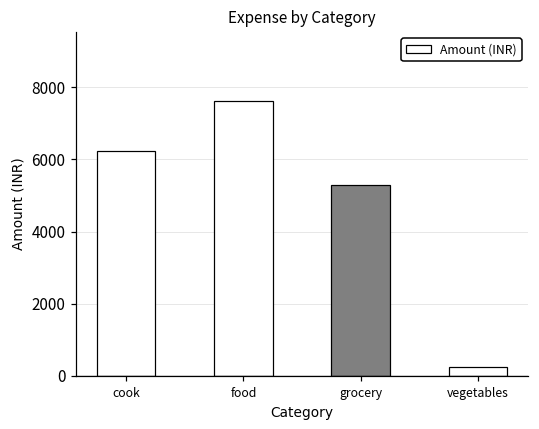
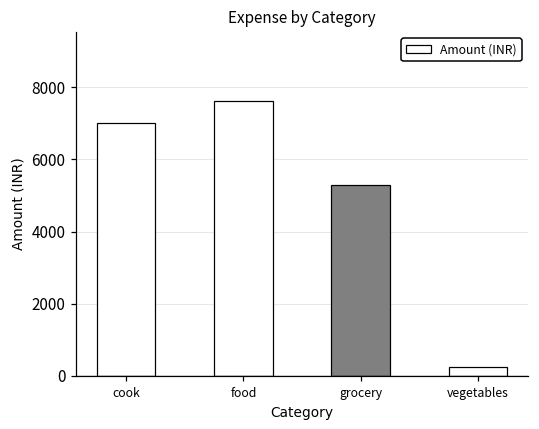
cook: 6200 -> 7000
